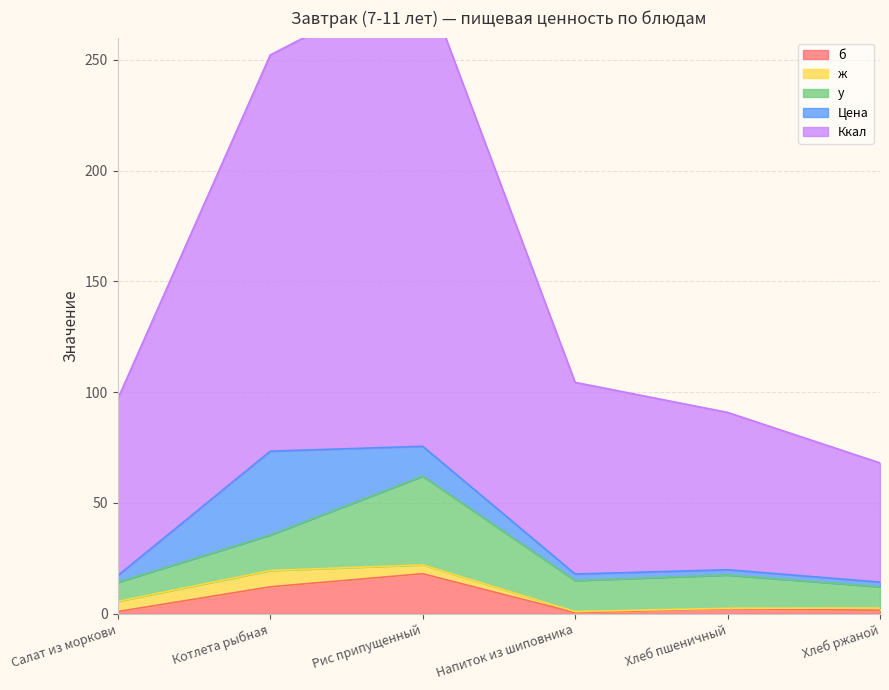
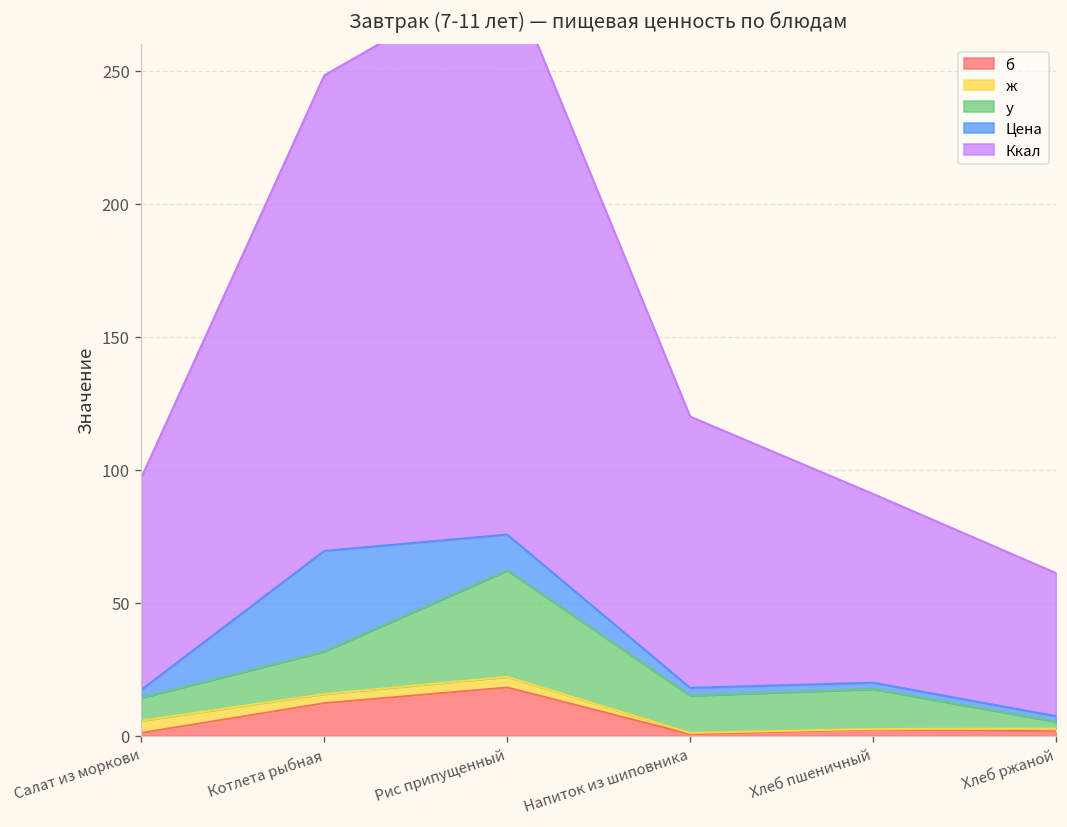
ж, Котлета рыбная: 7 -> 3
Ккал, Напиток из шиповника: 87 -> 102
у, Хлеб ржаной: 10 -> 3
